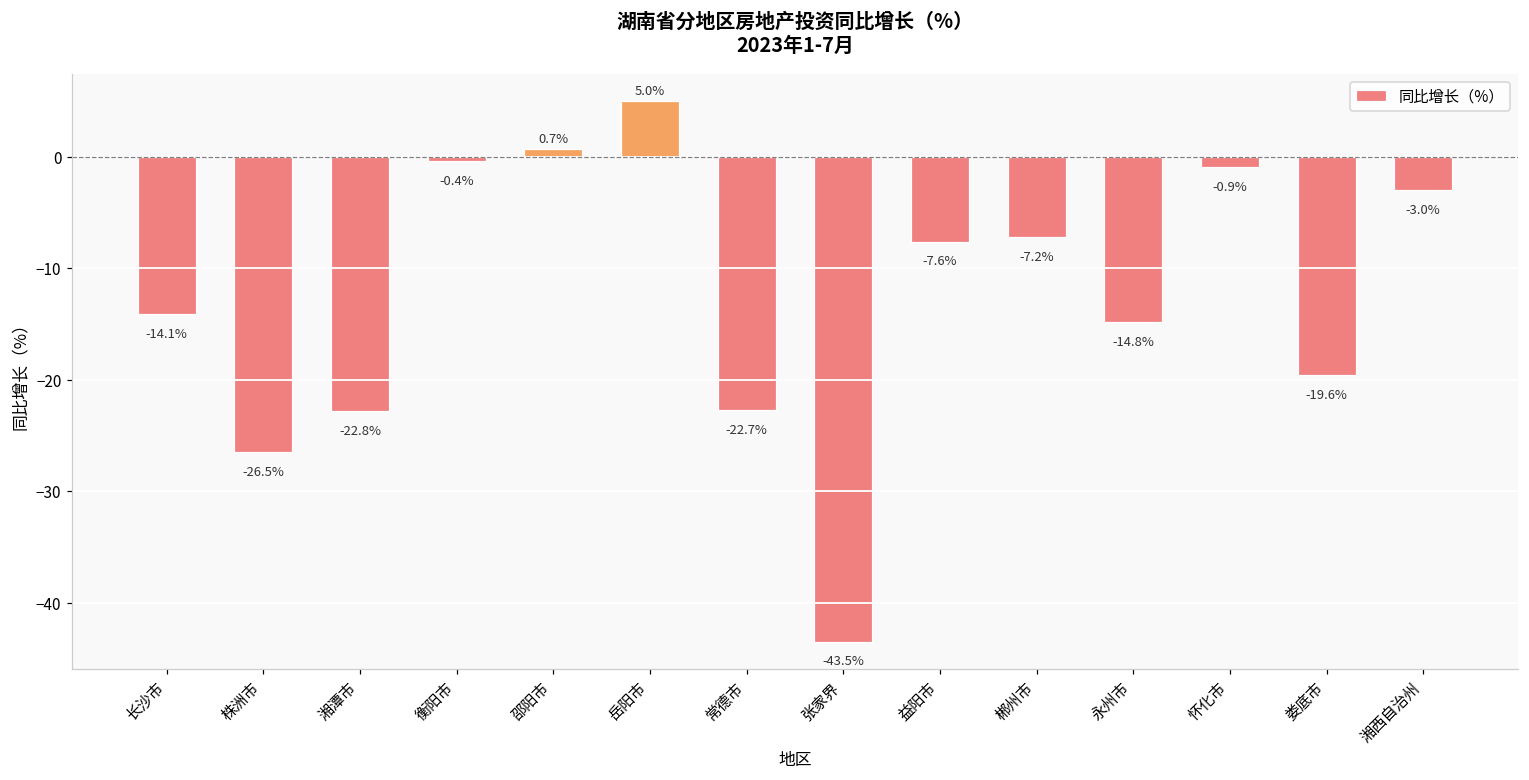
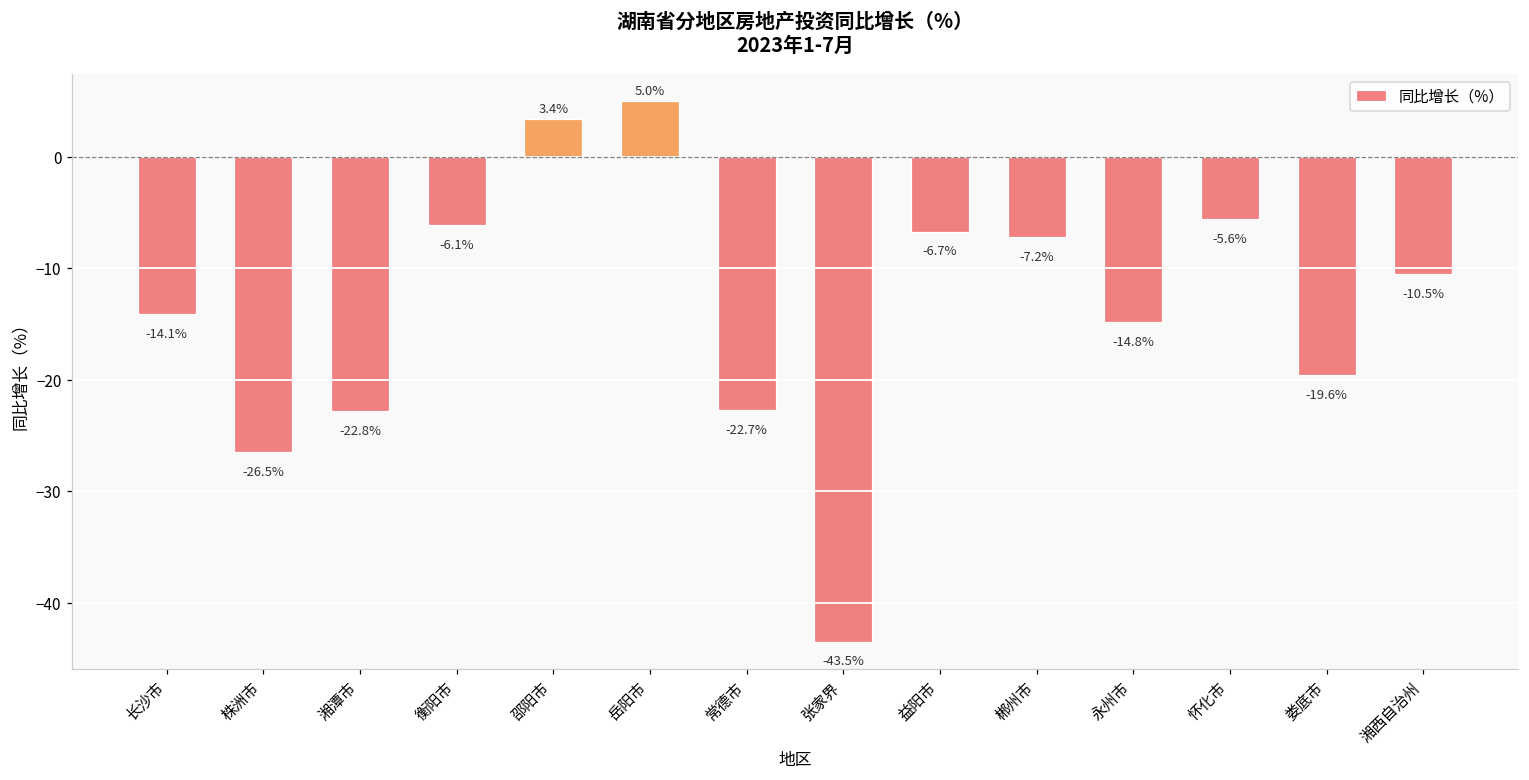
衡阳市: -0.4% -> -6.1%
邵阳市: 0.7% -> 3.4%
益阳市: -7.6% -> -6.7%
怀化市: -0.9% -> -5.6%
湘西自治州: -3.0% -> -10.5%
